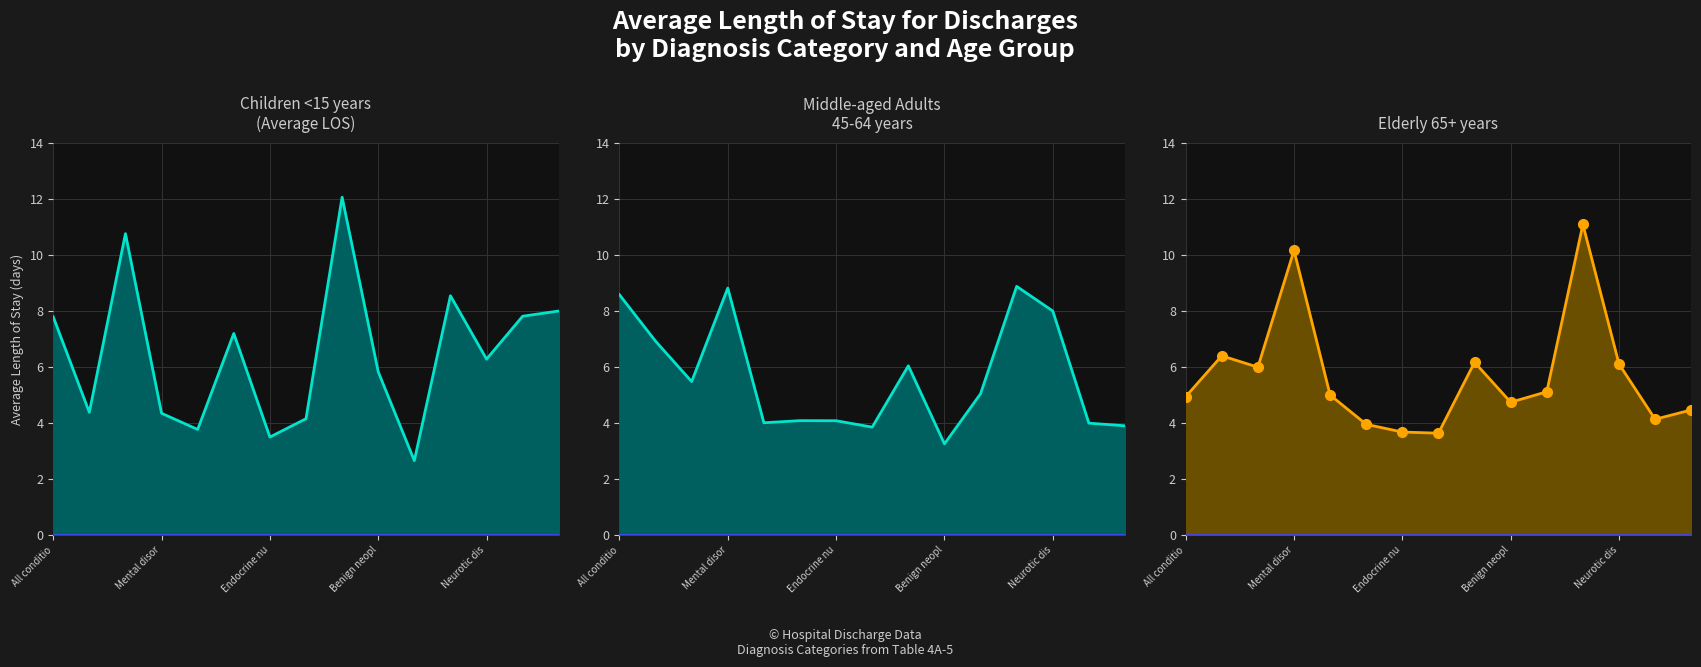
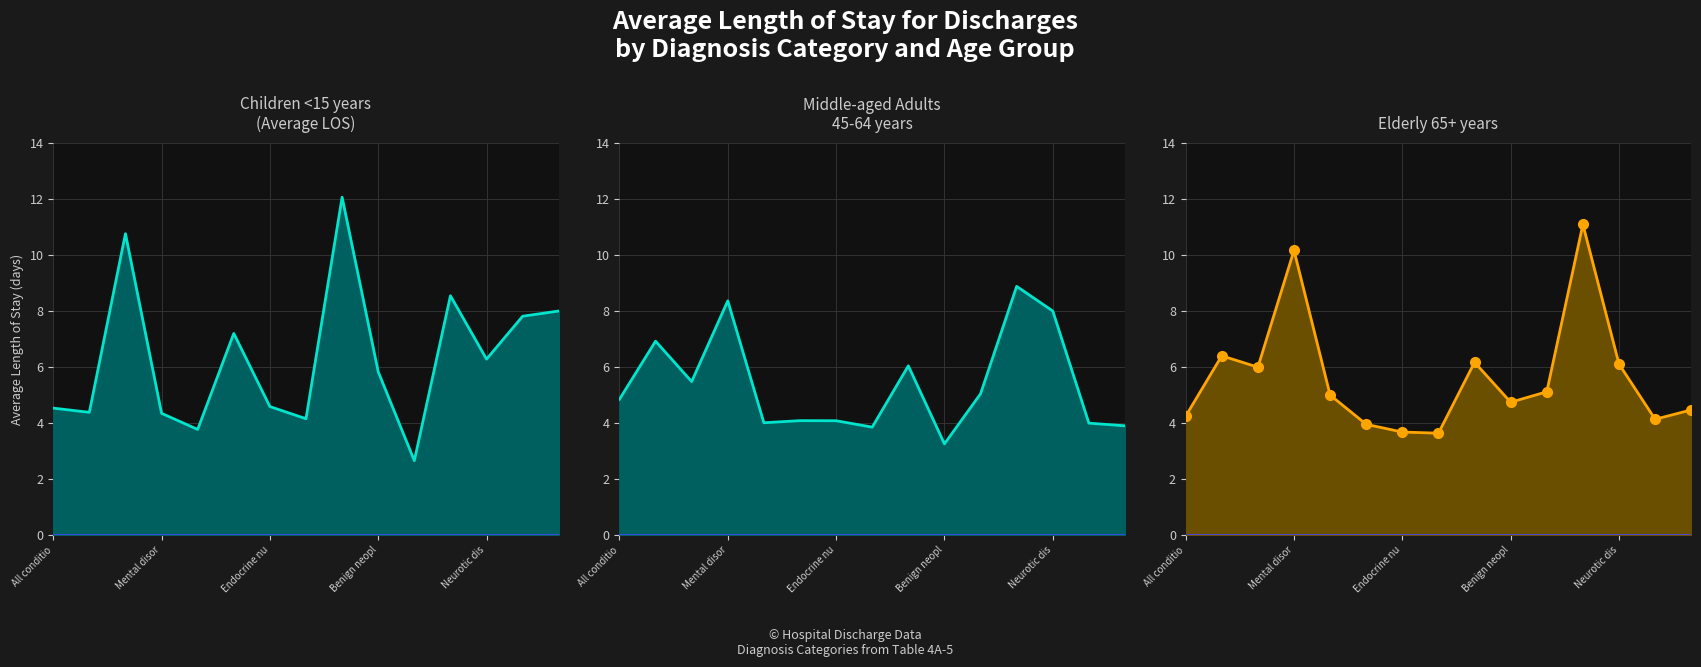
Children <15 years (Average LOS), All conditio: 7.8 -> 4.5
Children <15 years (Average LOS), Endocrine nu: 3.5 -> 4.6
Middle-aged Adults 45-64 years, All conditio: 8.6 -> 4.8
Middle-aged Adults 45-64 years, Mental disor: 8.8 -> 8.4
Elderly 65+ years, All conditio: 4.9 -> 4.2
